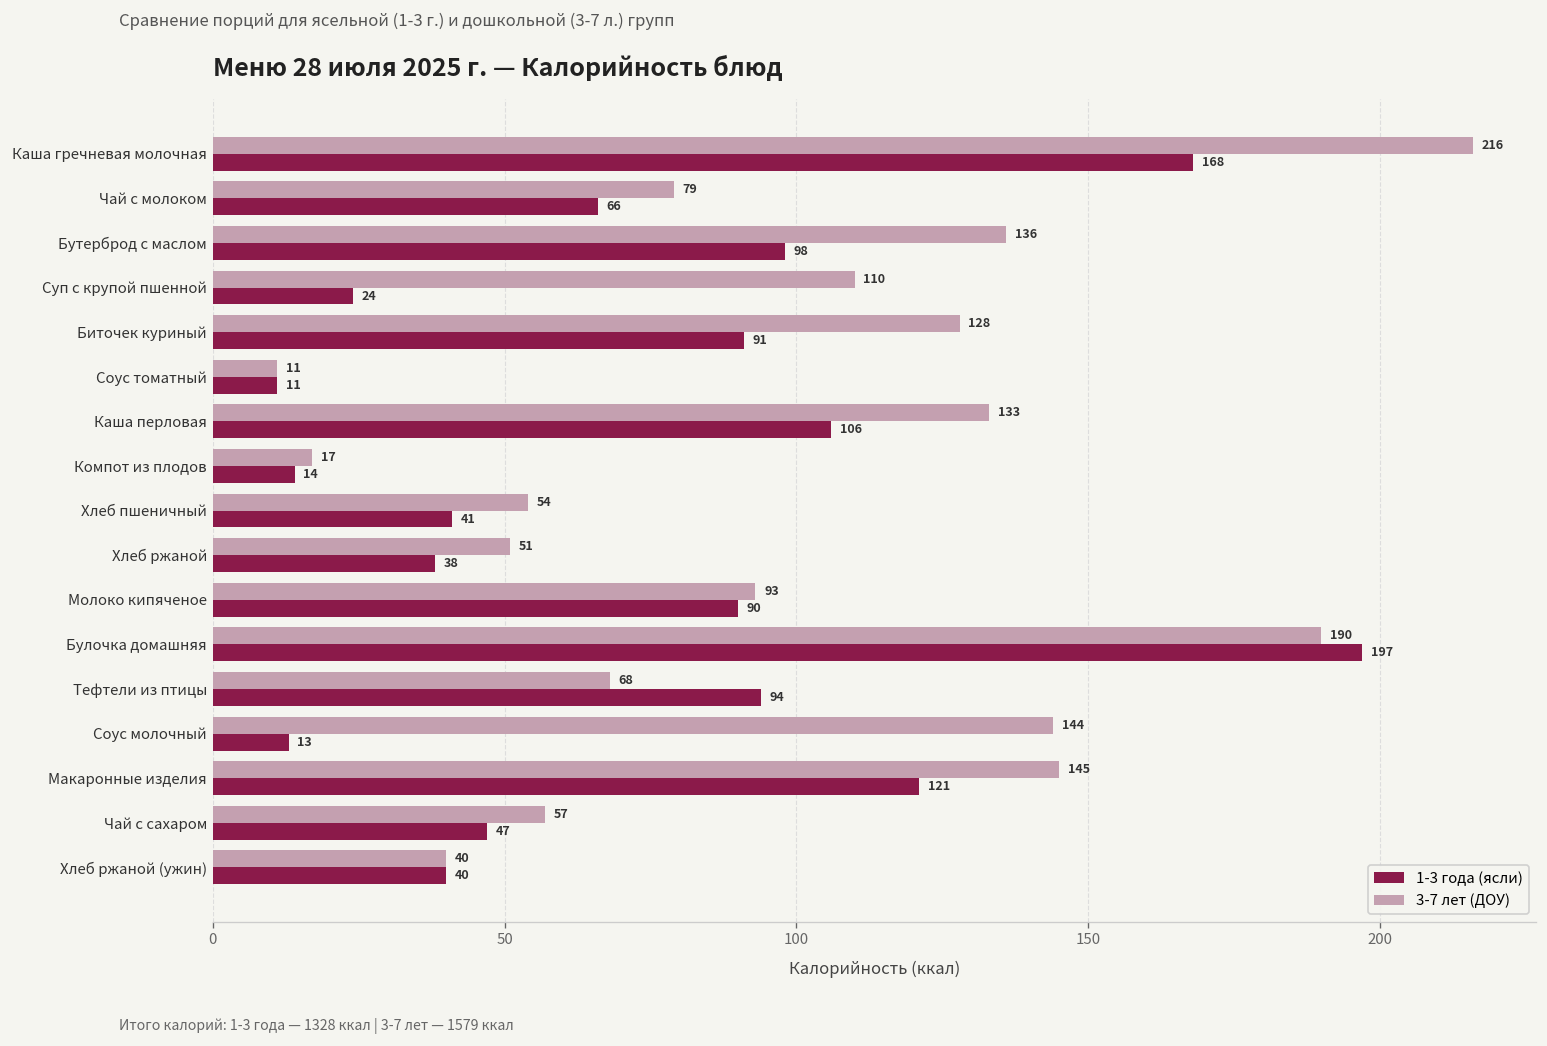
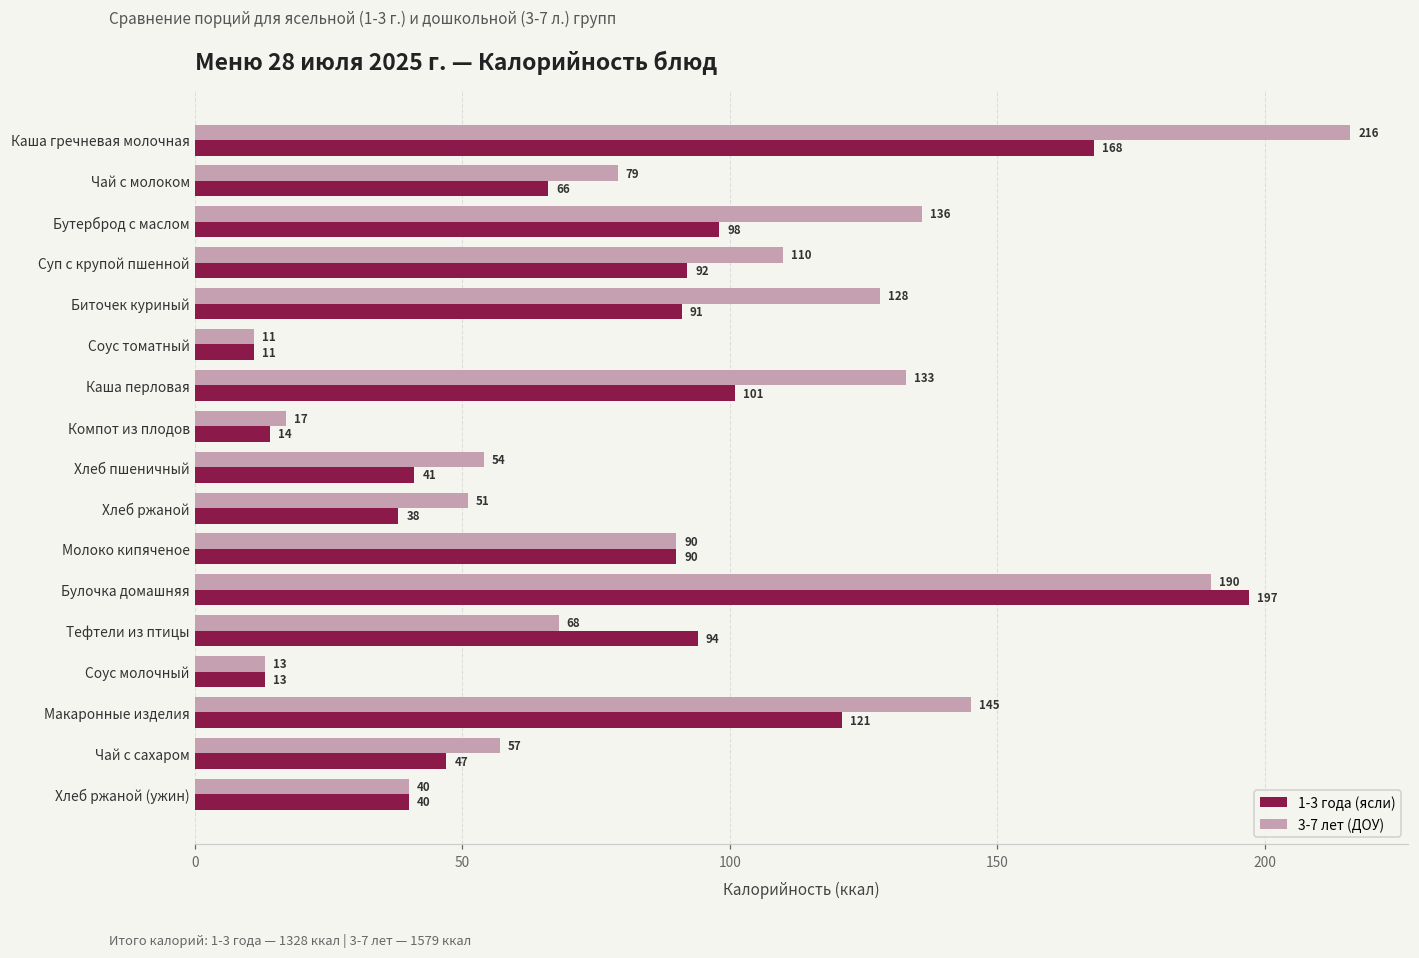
1-3 года (ясли), Суп с крупой пшенной: 24 -> 92
1-3 года (ясли), Каша перловая: 106 -> 101
3-7 лет (ДОУ), Молоко кипяченое: 93 -> 90
3-7 лет (ДОУ), Соус молочный: 144 -> 13
